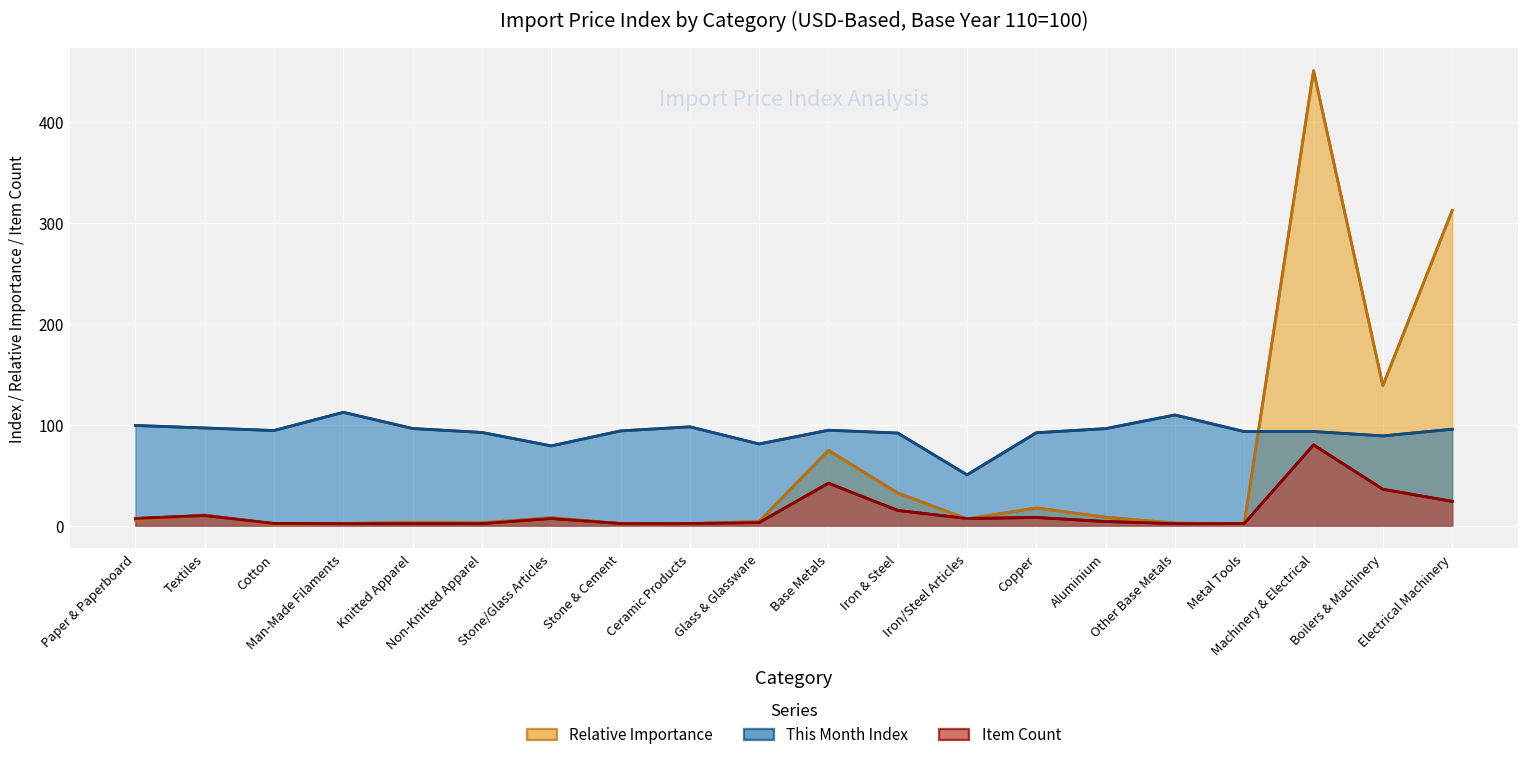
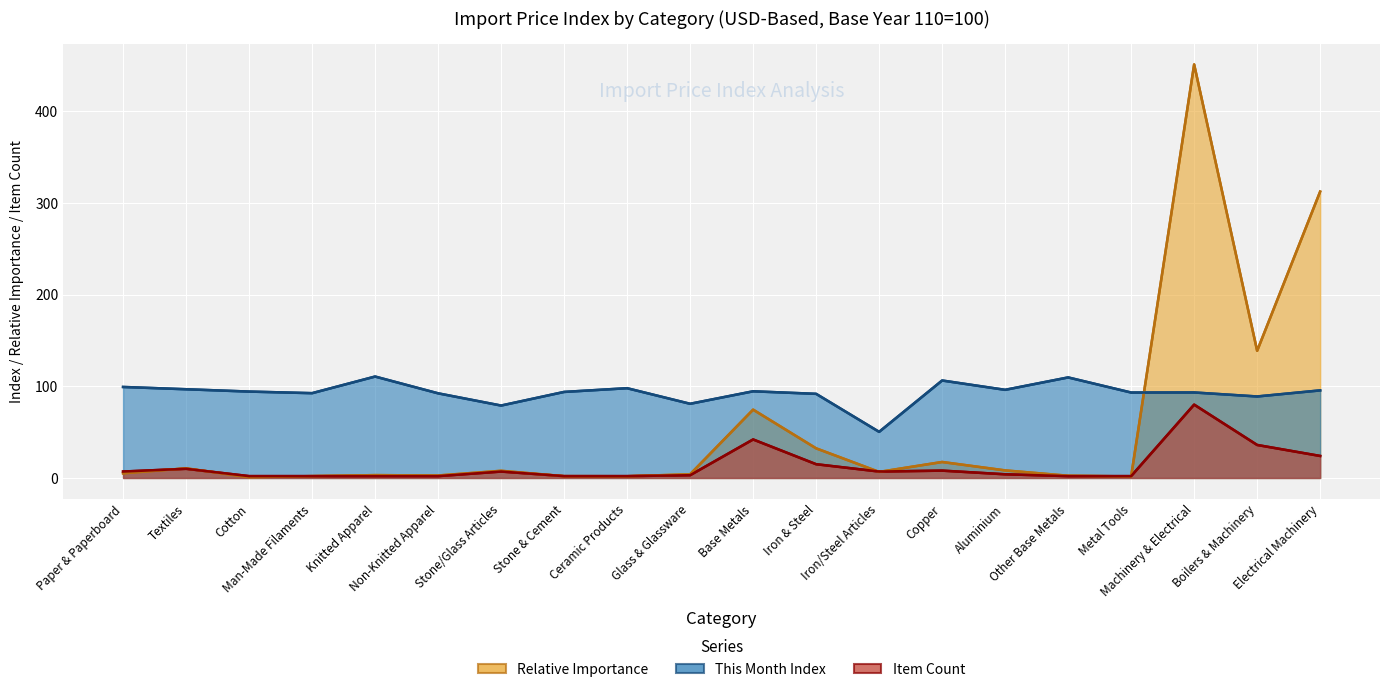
This Month Index, Man-Made Filaments: 110 -> 90
This Month Index, Knitted Apparel: 100 -> 110
This Month Index, Copper: 90 -> 110
